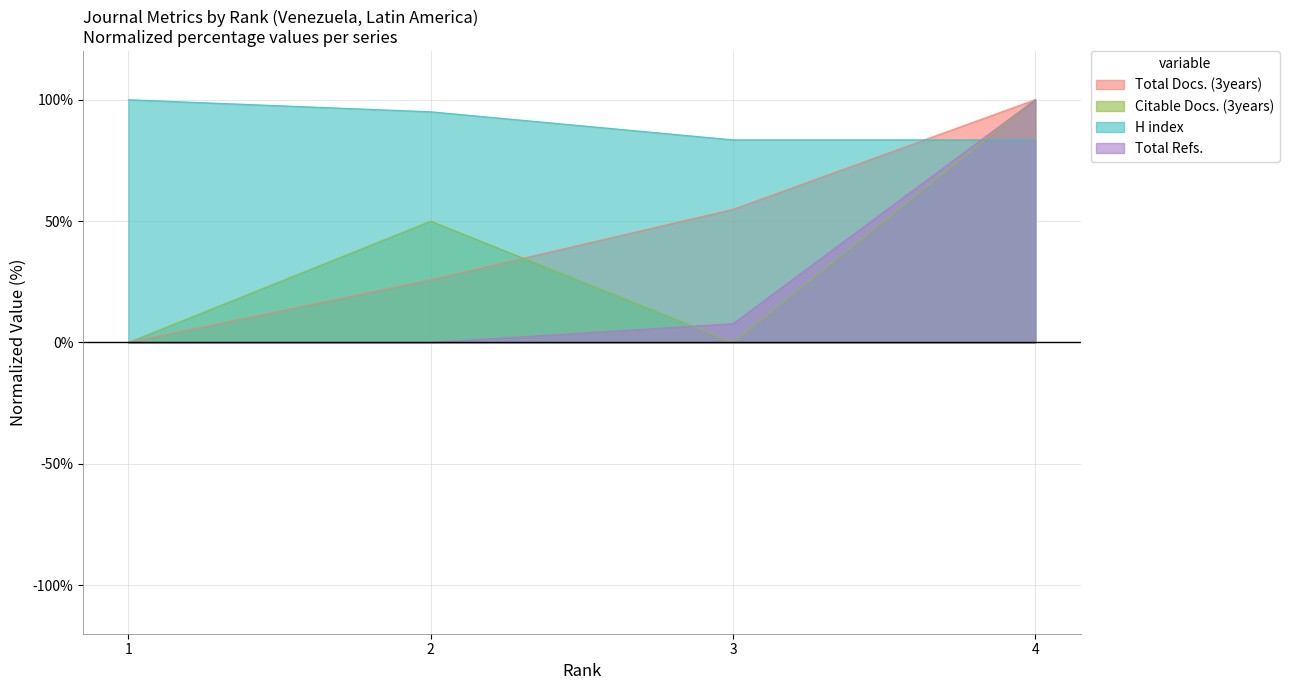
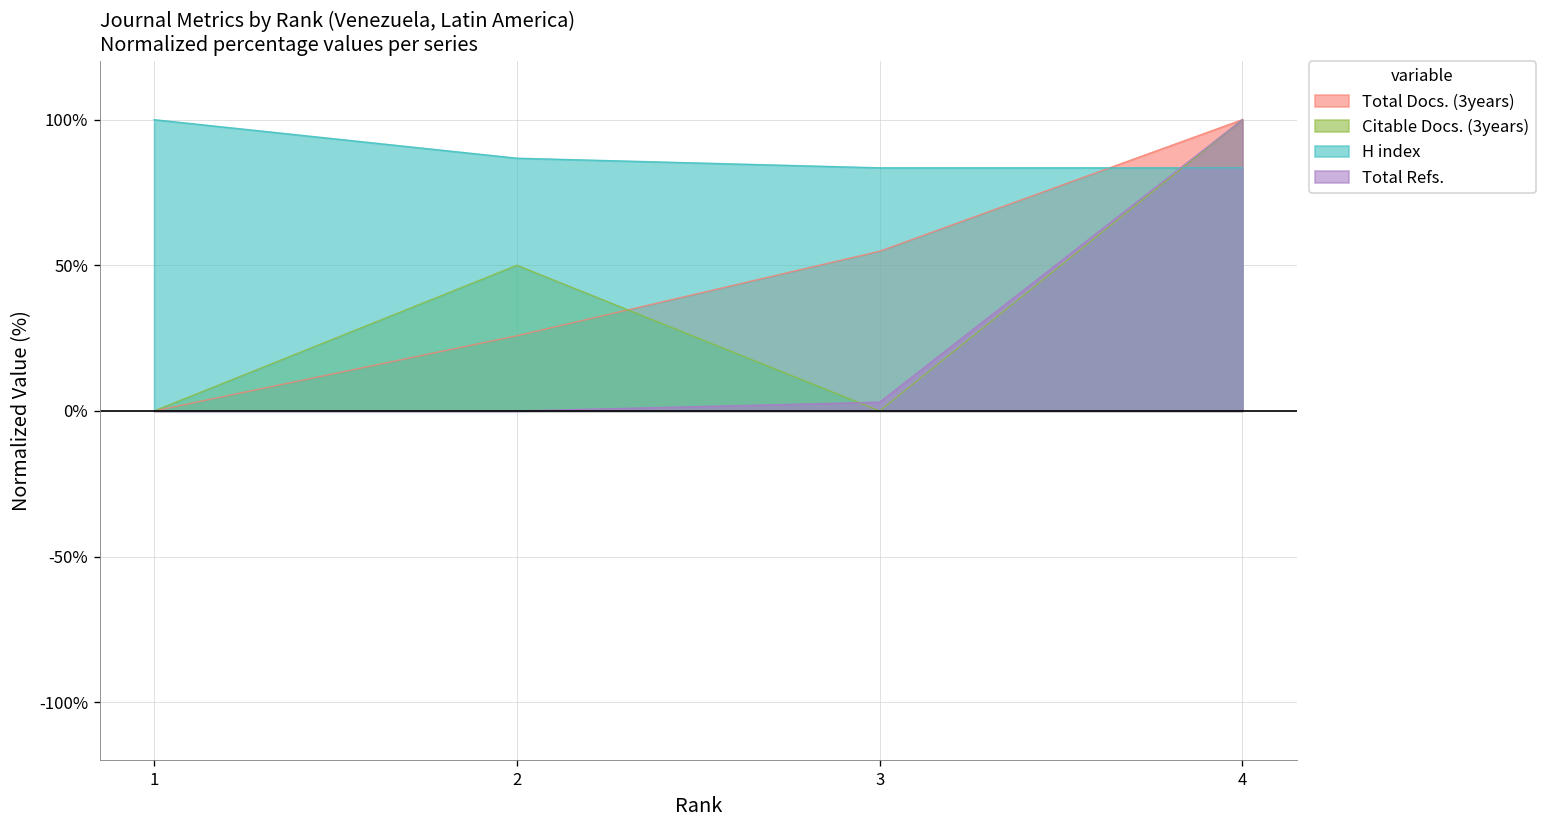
H index, 2: 95% -> 87%
Total Refs., 3: 8% -> 3%
